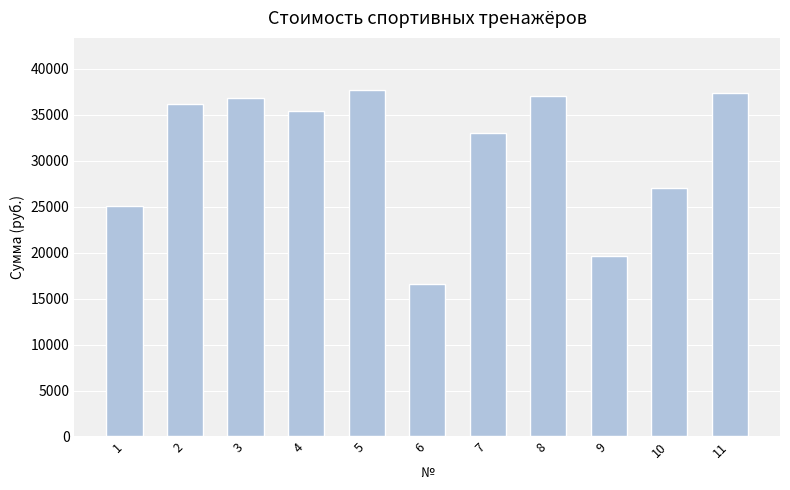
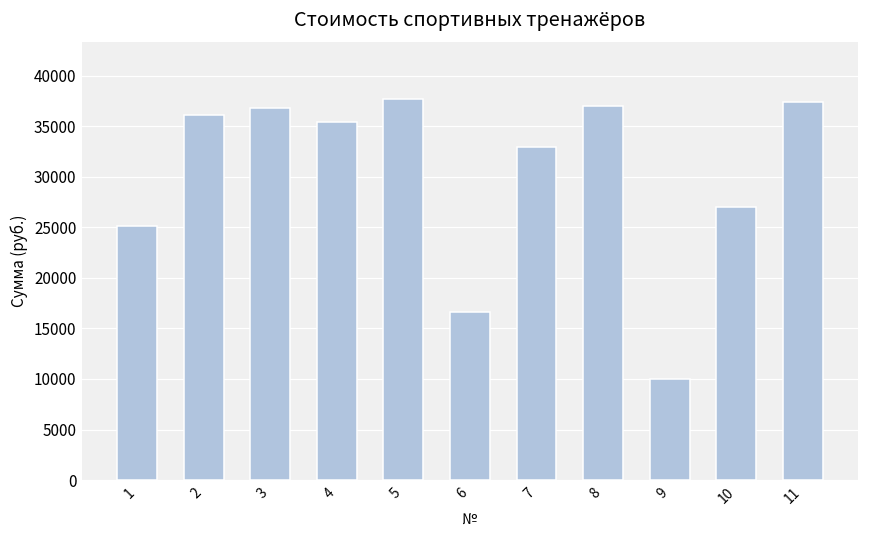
9: 20000 -> 10000
